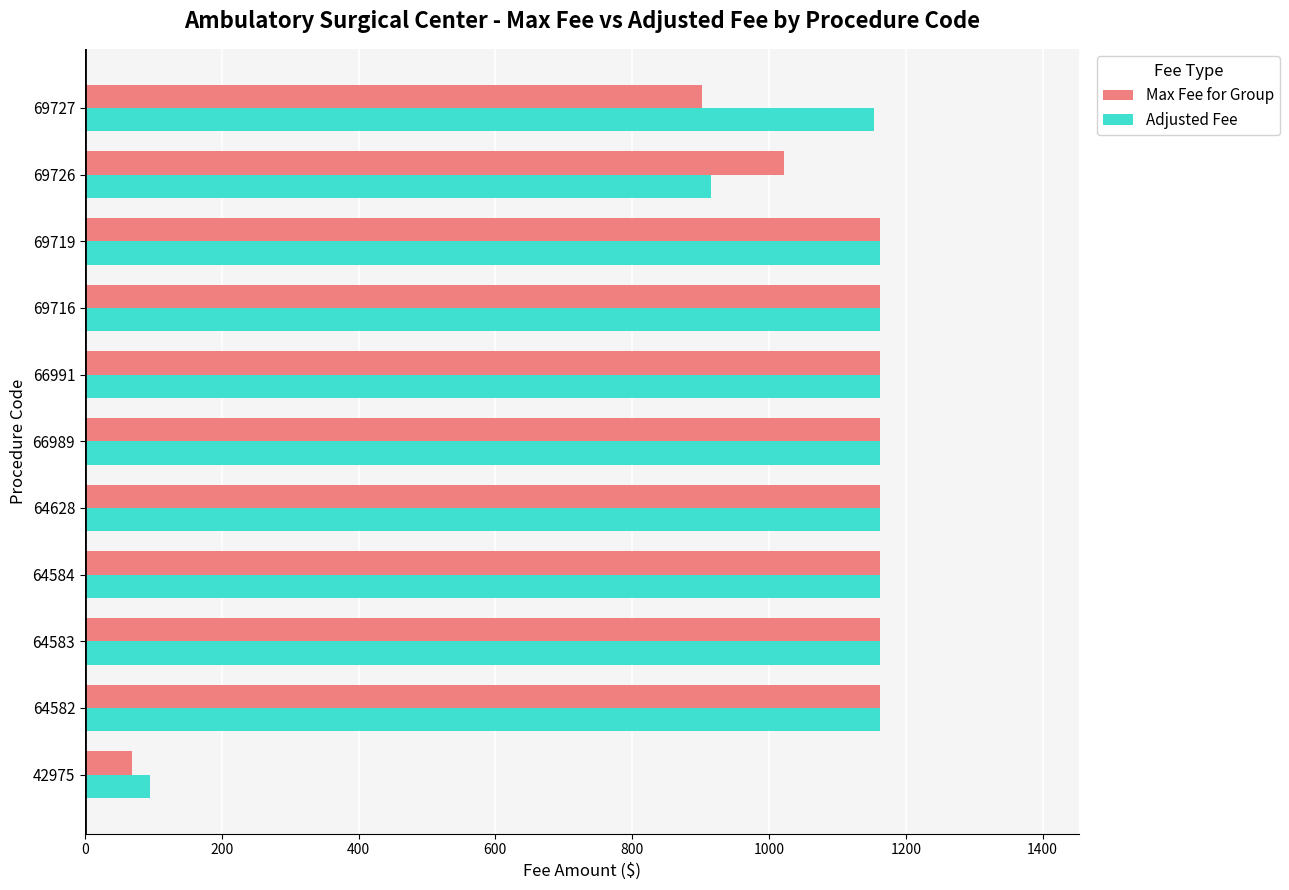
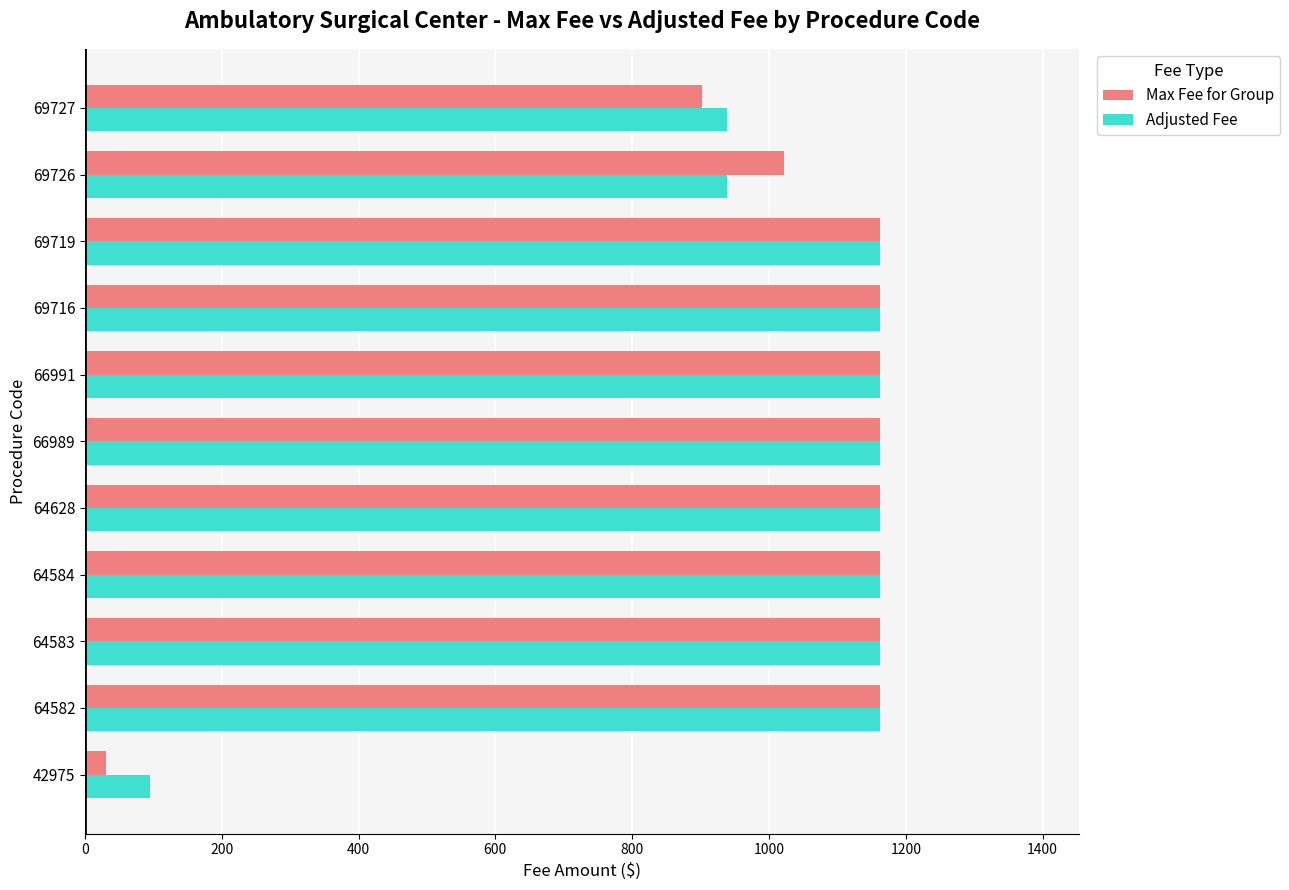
Adjusted Fee, 69727: 1150 -> 940
Adjusted Fee, 69726: 920 -> 940
Max Fee for Group, 42975: 70 -> 30
